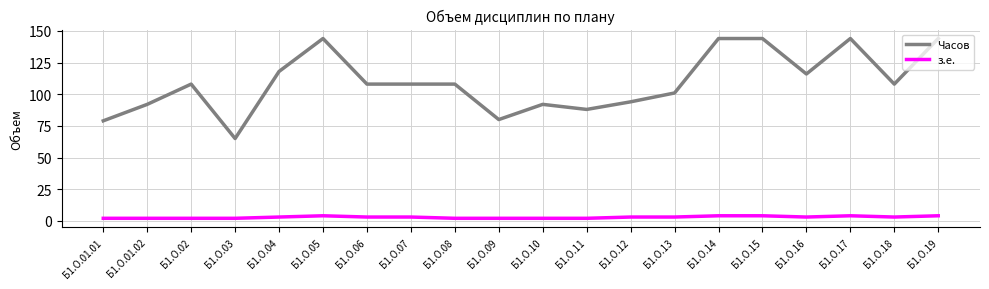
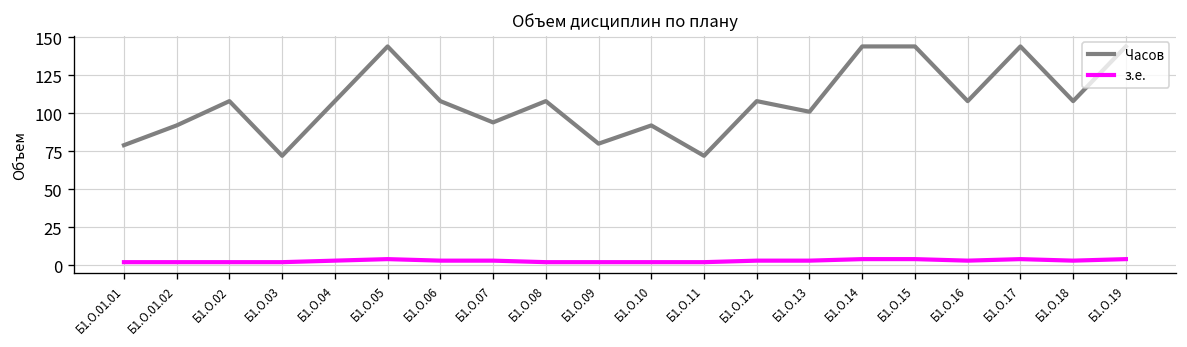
Часов, Б1.О.03: 65 -> 72
Часов, Б1.О.04: 118 -> 108
Часов, Б1.О.07: 108 -> 94
Часов, Б1.О.11: 88 -> 72
Часов, Б1.О.12: 94 -> 108
Часов, Б1.О.16: 116 -> 108
